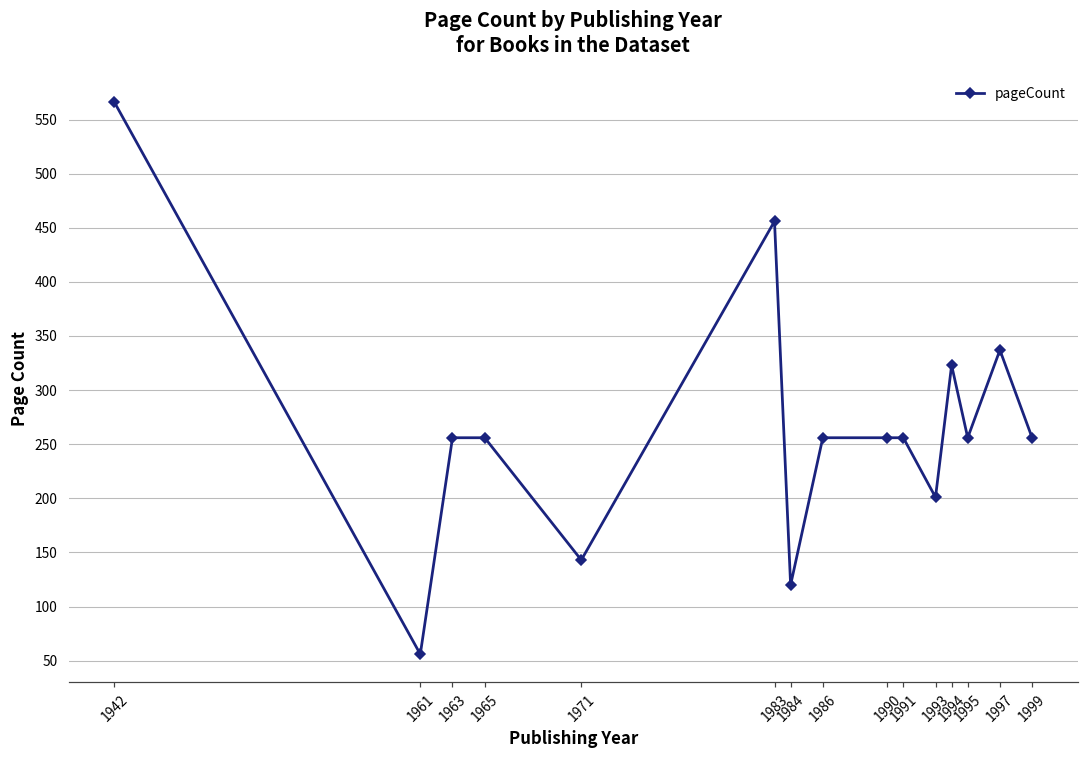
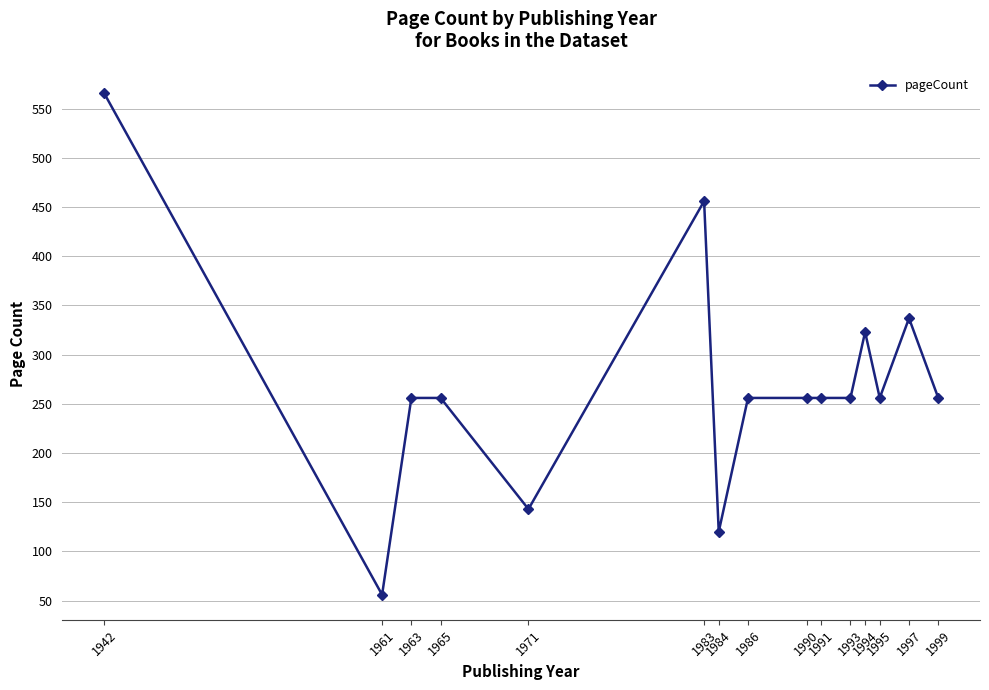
1993: 200 -> 260
